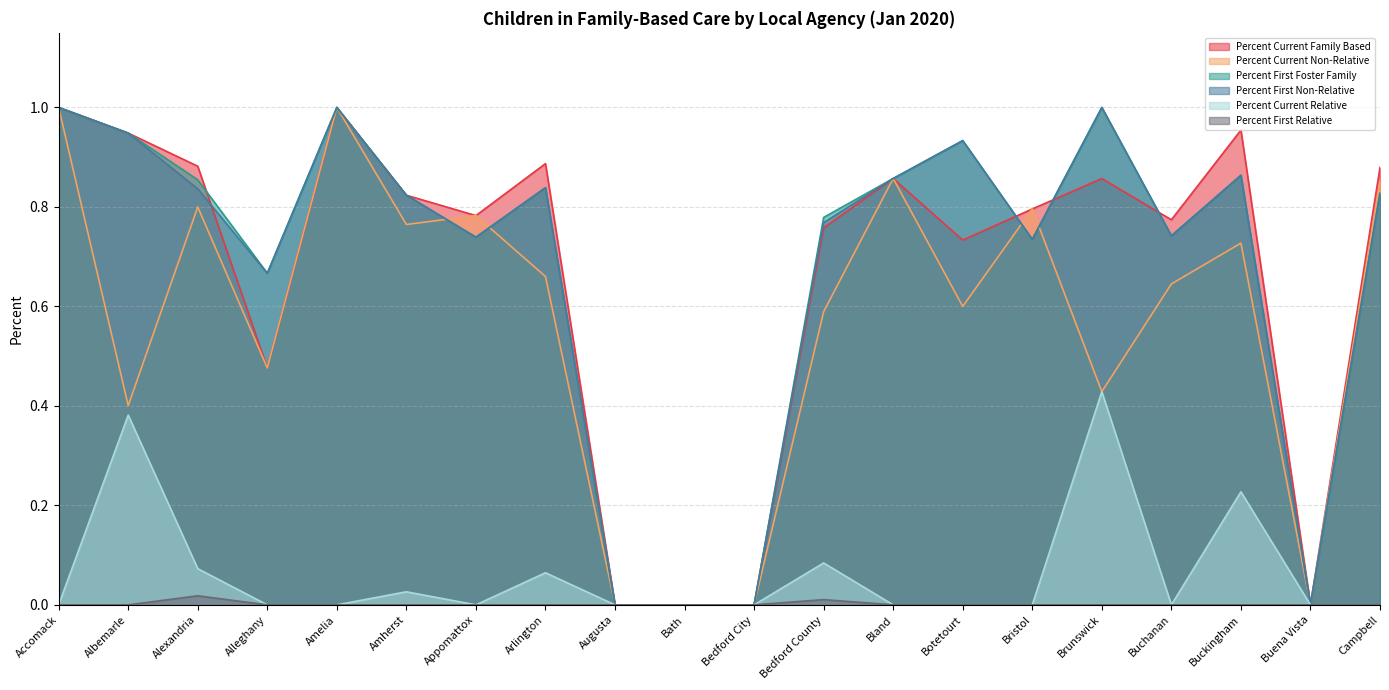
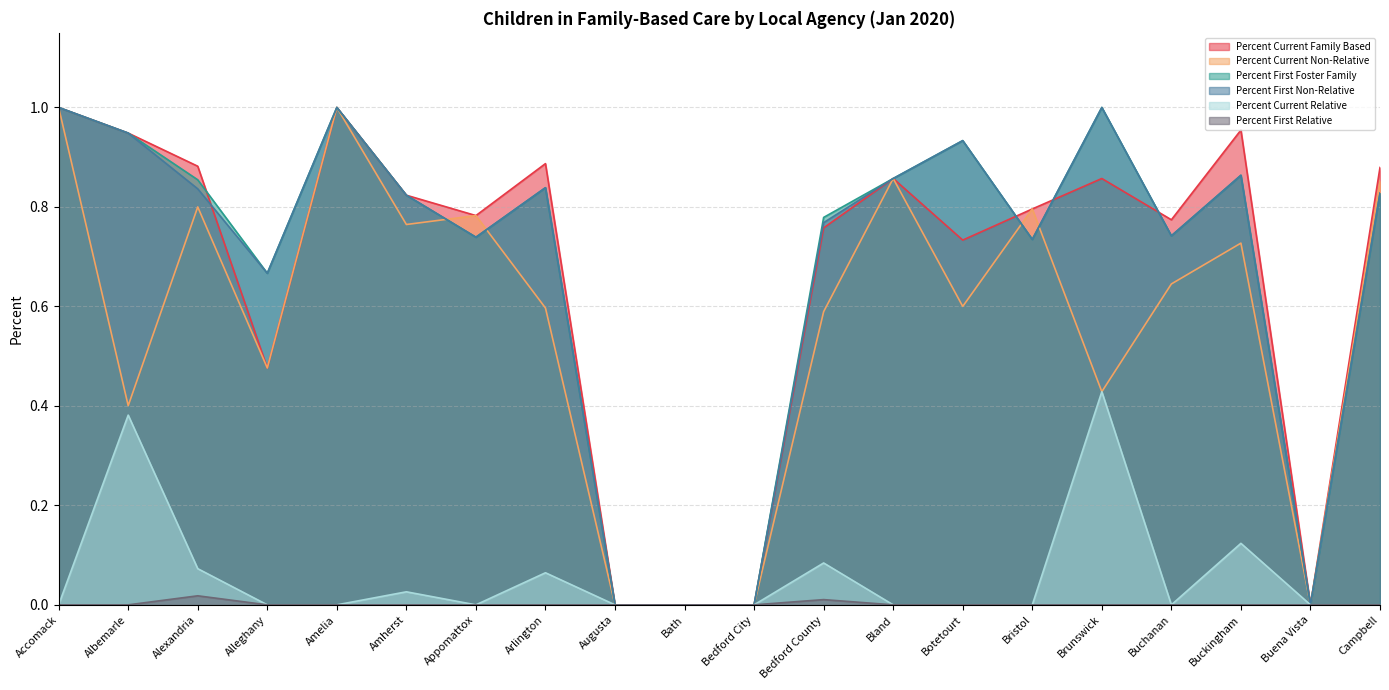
Percent Current Non-Relative, Arlington: 0.66 -> 0.60
Percent Current Relative, Buckingham: 0.23 -> 0.12
